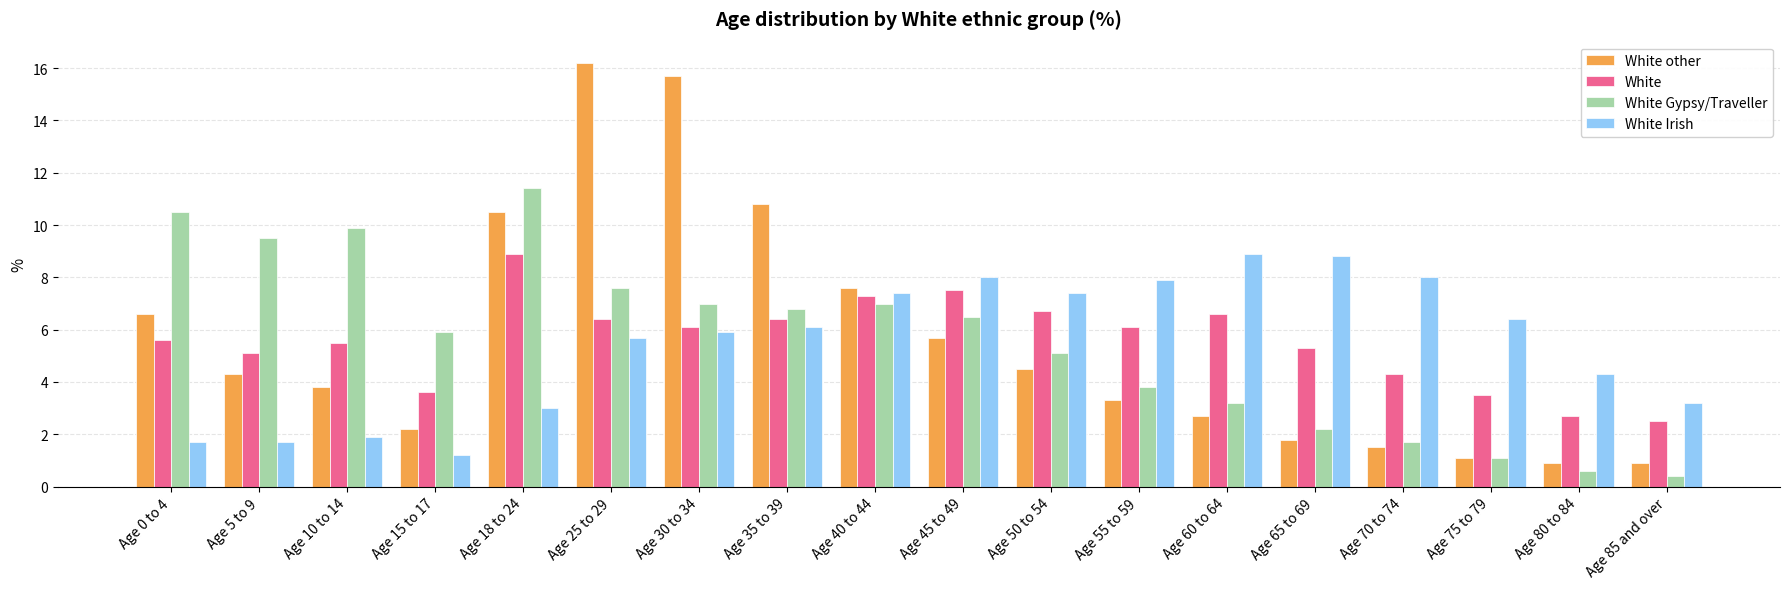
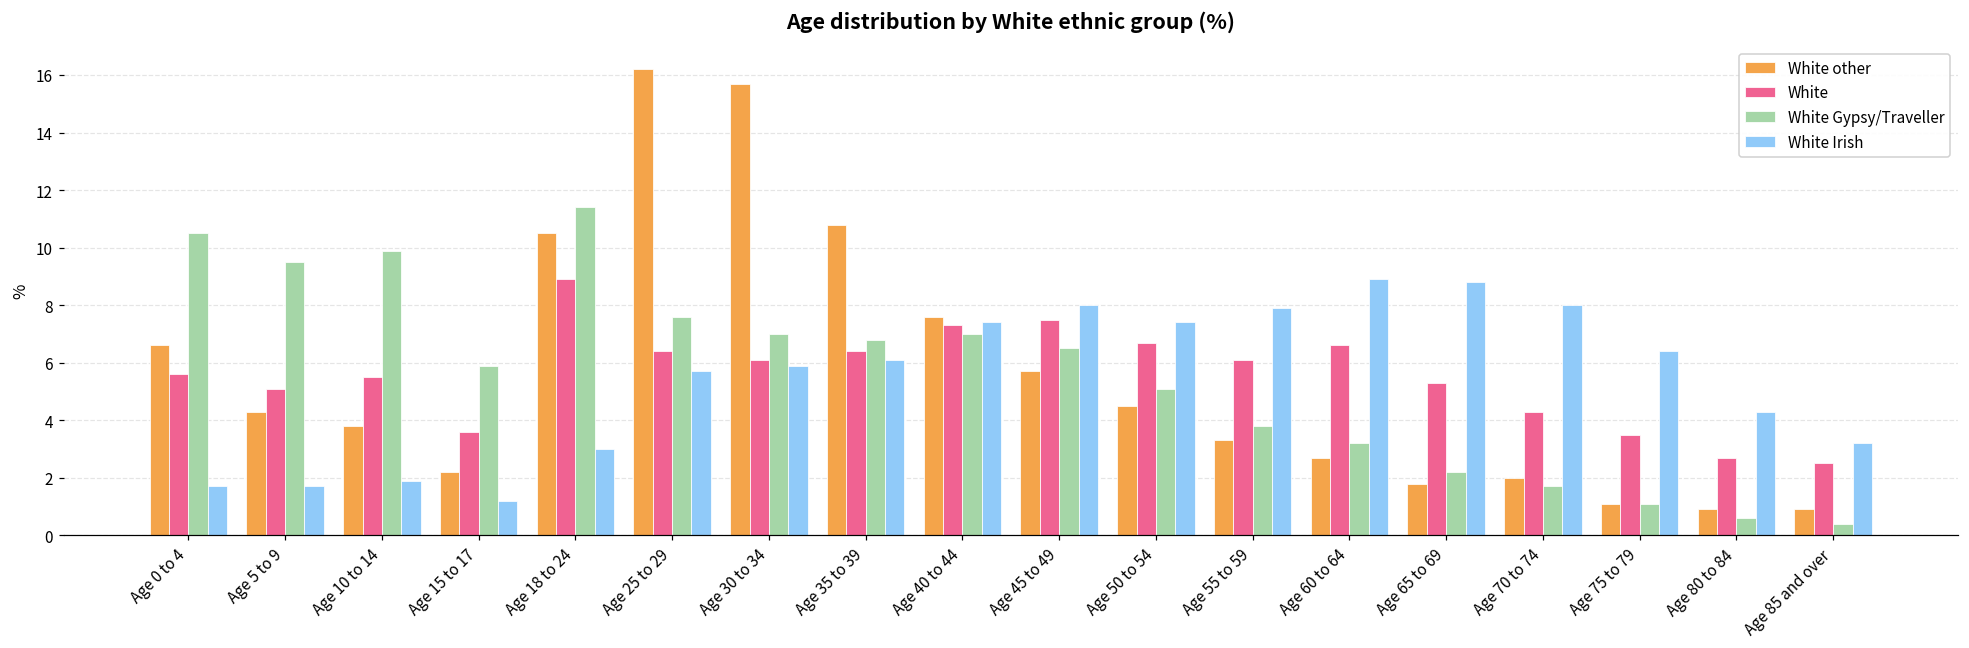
White other, Age 70 to 74: 1.5 -> 2.0
